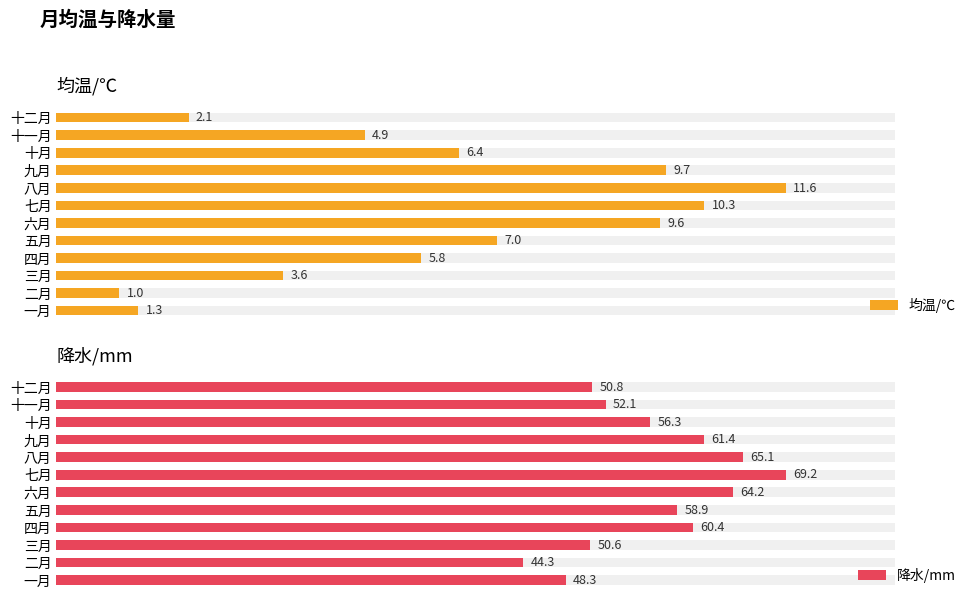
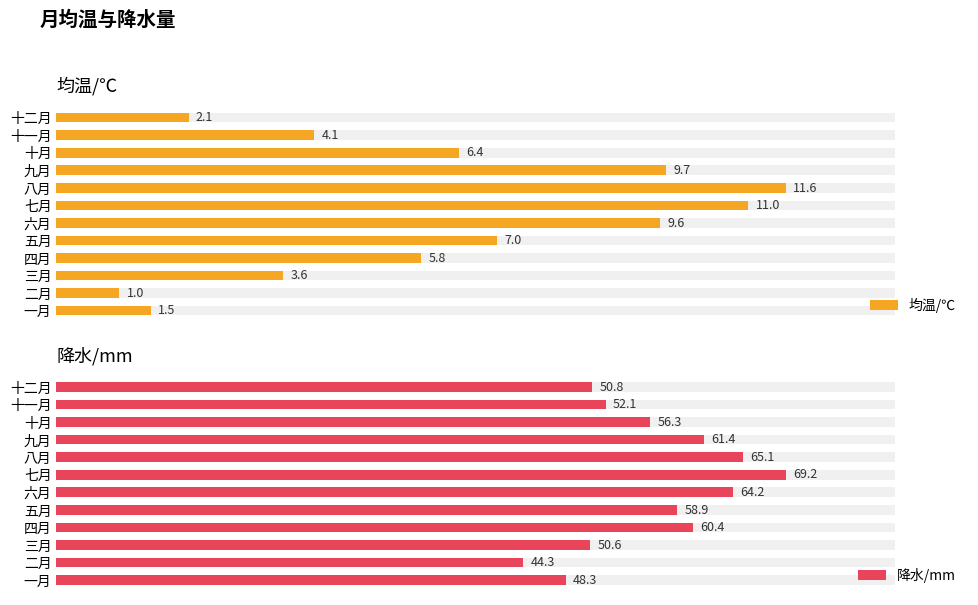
均温/℃, 均温/℃, 十一月: 4.9 -> 4.1
均温/℃, 均温/℃, 七月: 10.3 -> 11.0
均温/℃, 均温/℃, 一月: 1.3 -> 1.5
